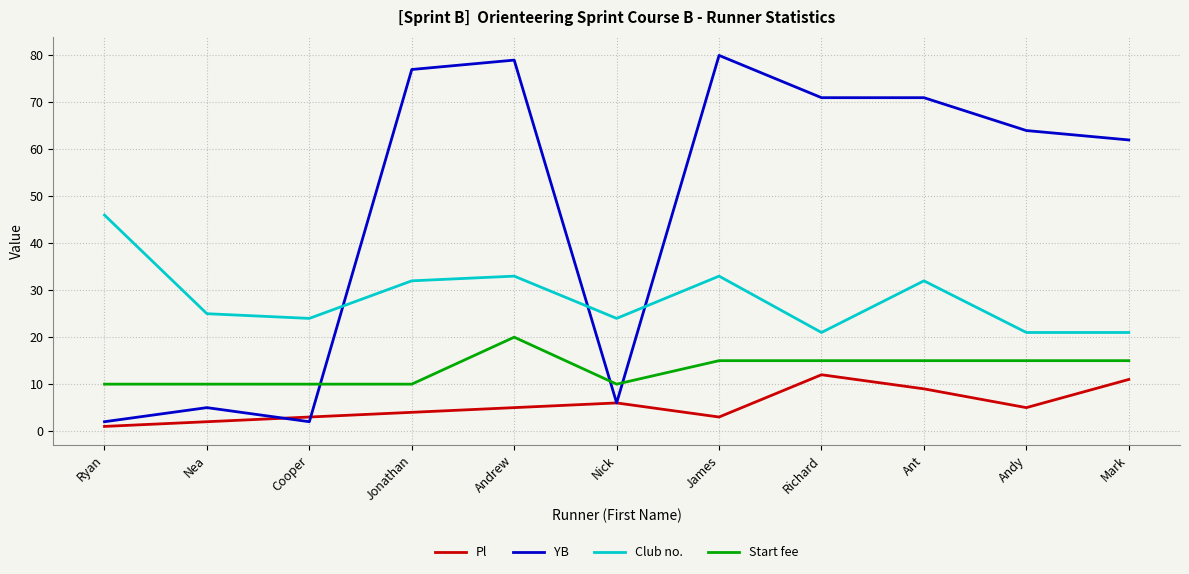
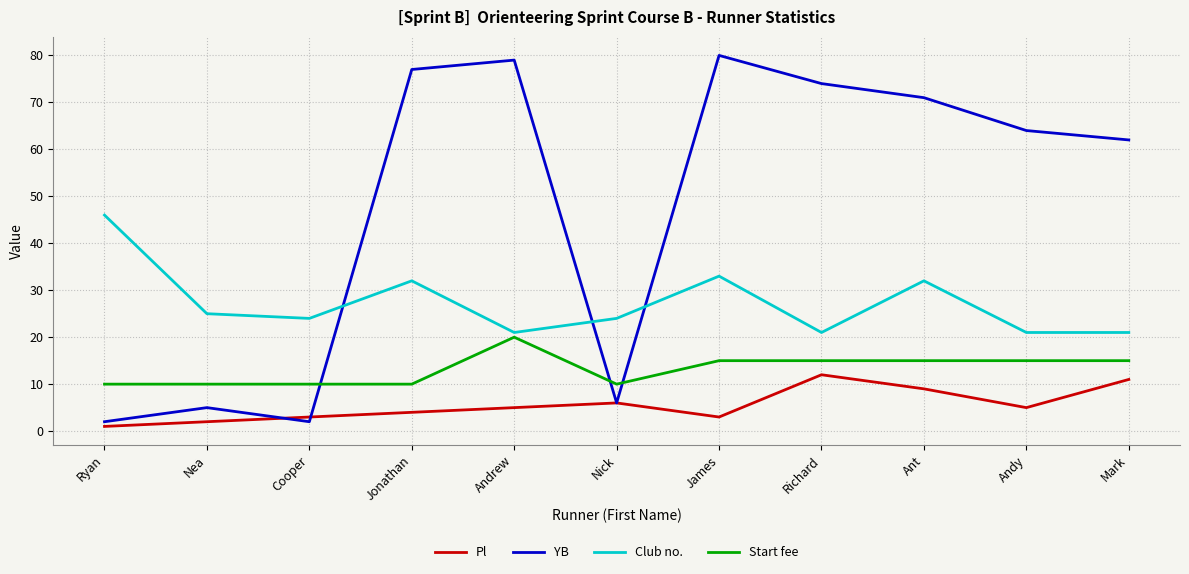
Club no., Andrew: 33 -> 21
YB, Richard: 71 -> 74
